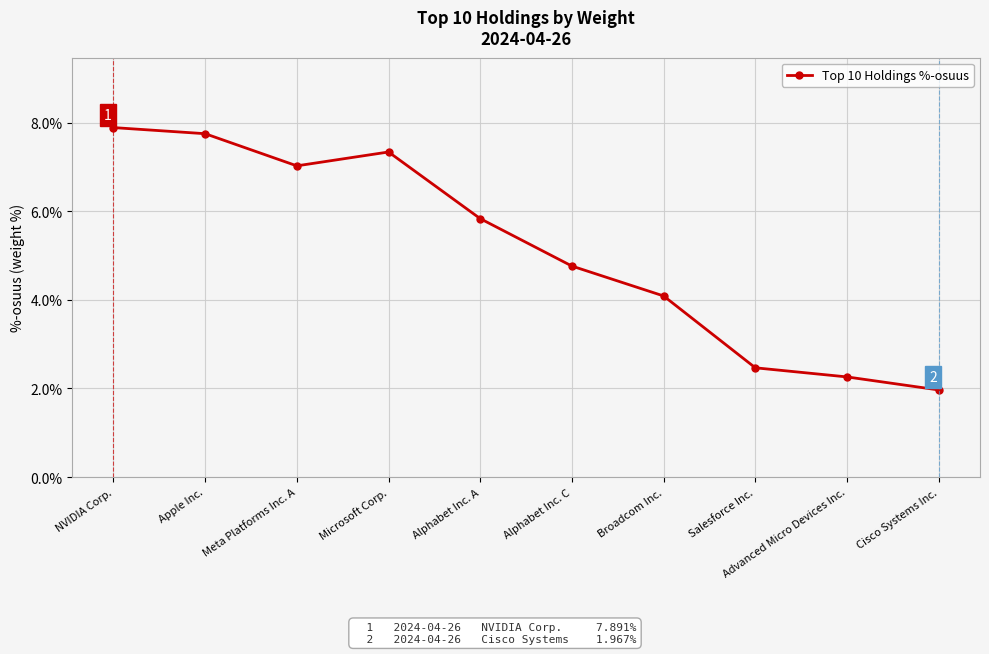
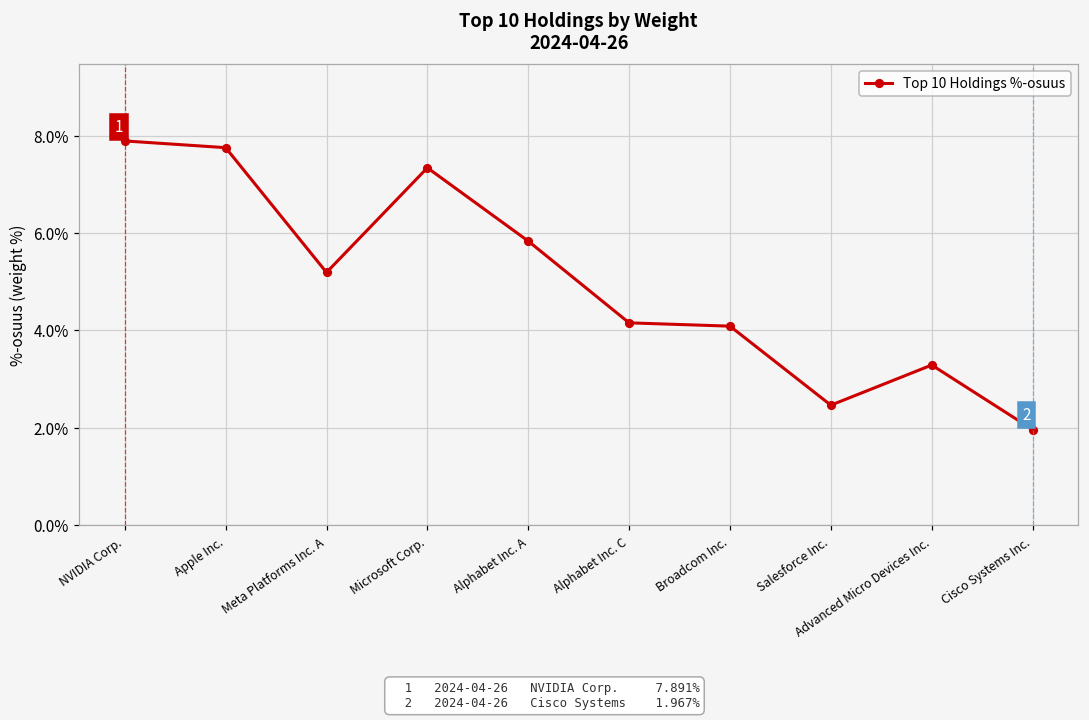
Meta Platforms Inc. A: 7.0% -> 5.2%
Alphabet Inc. C: 4.8% -> 4.2%
Advanced Micro Devices Inc.: 2.3% -> 3.3%
